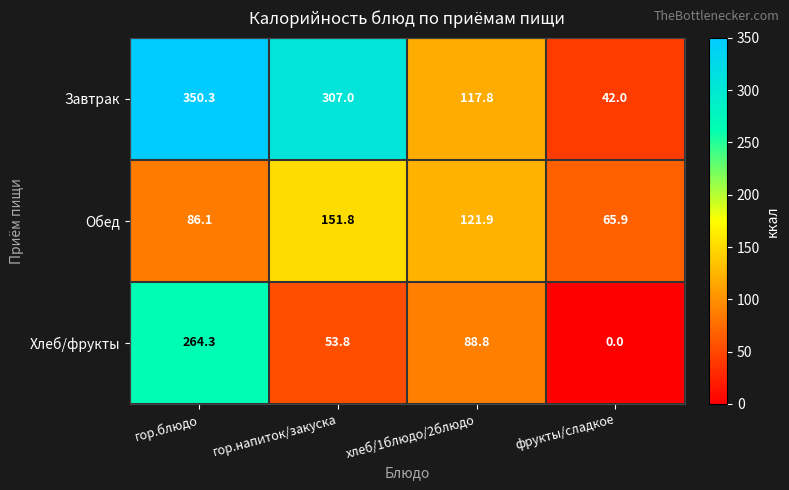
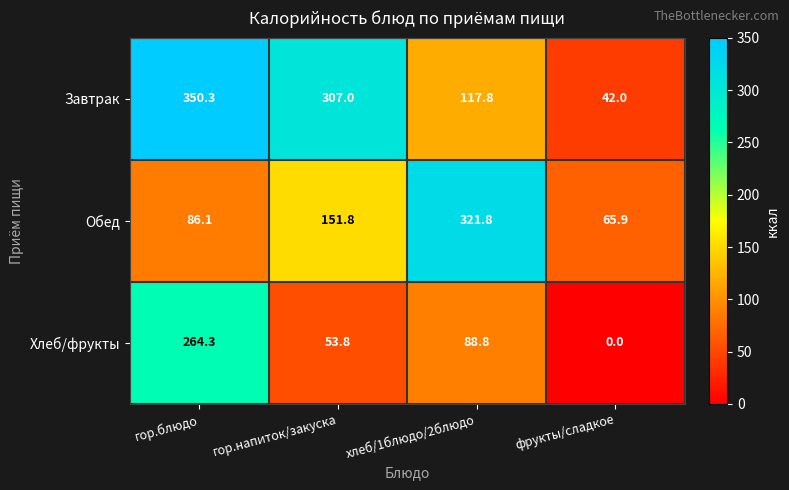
Обед, хлеб/1блюдо/2блюдо: 121.9 -> 321.8
